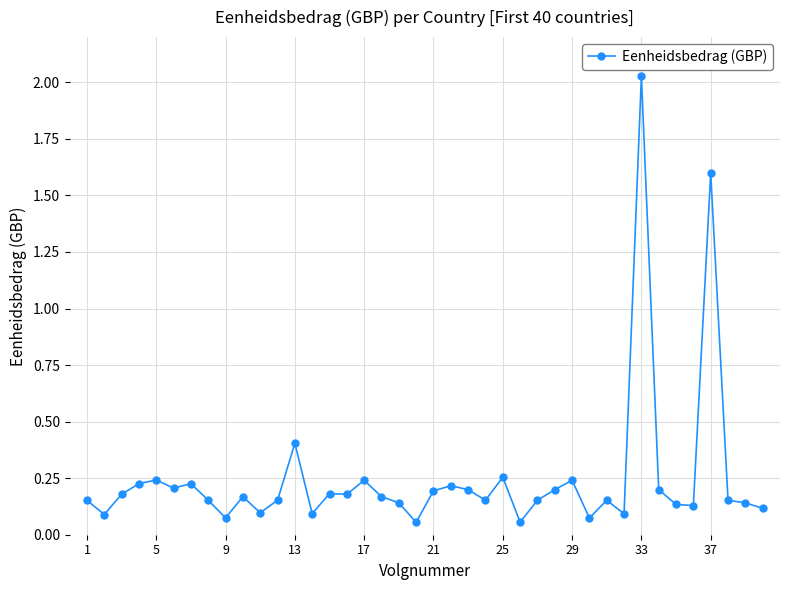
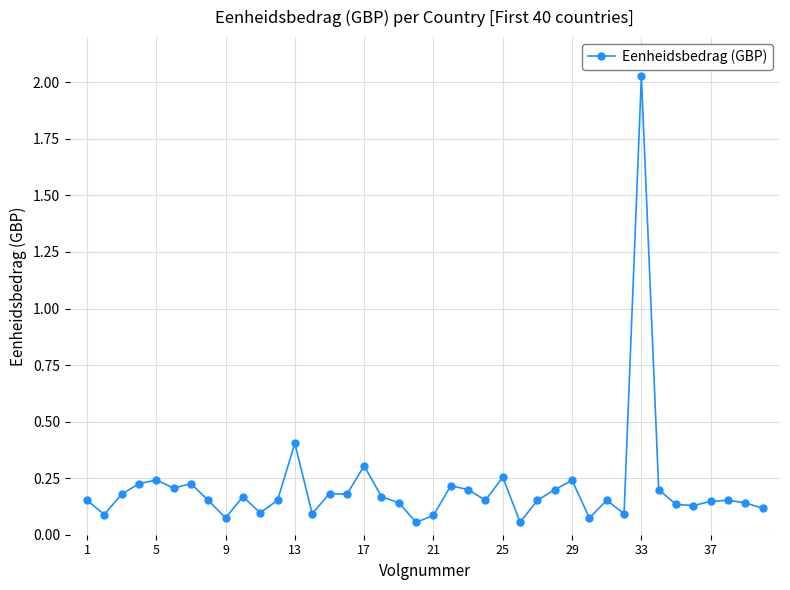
17: 0.24 -> 0.30
21: 0.19 -> 0.09
37: 1.60 -> 0.15
